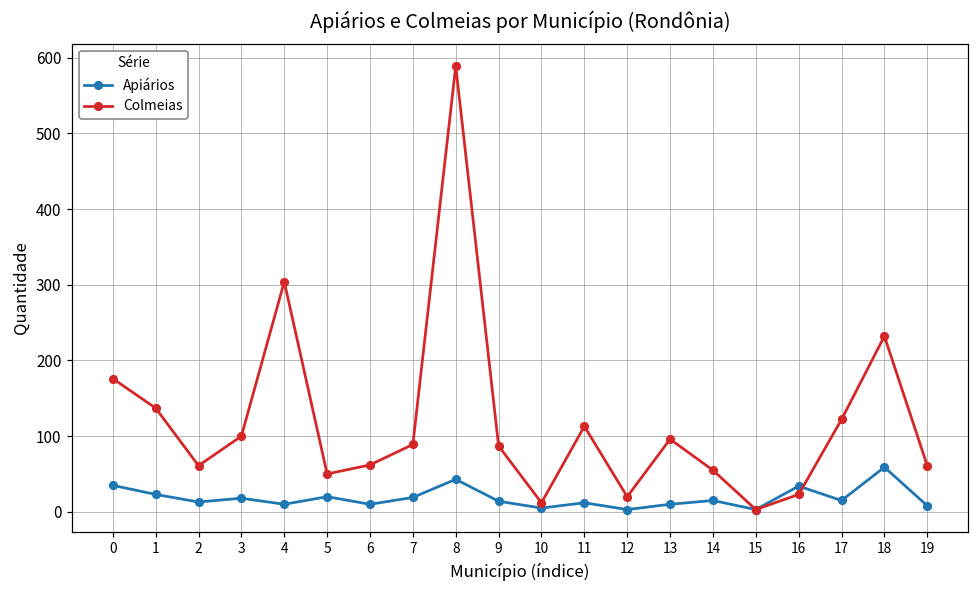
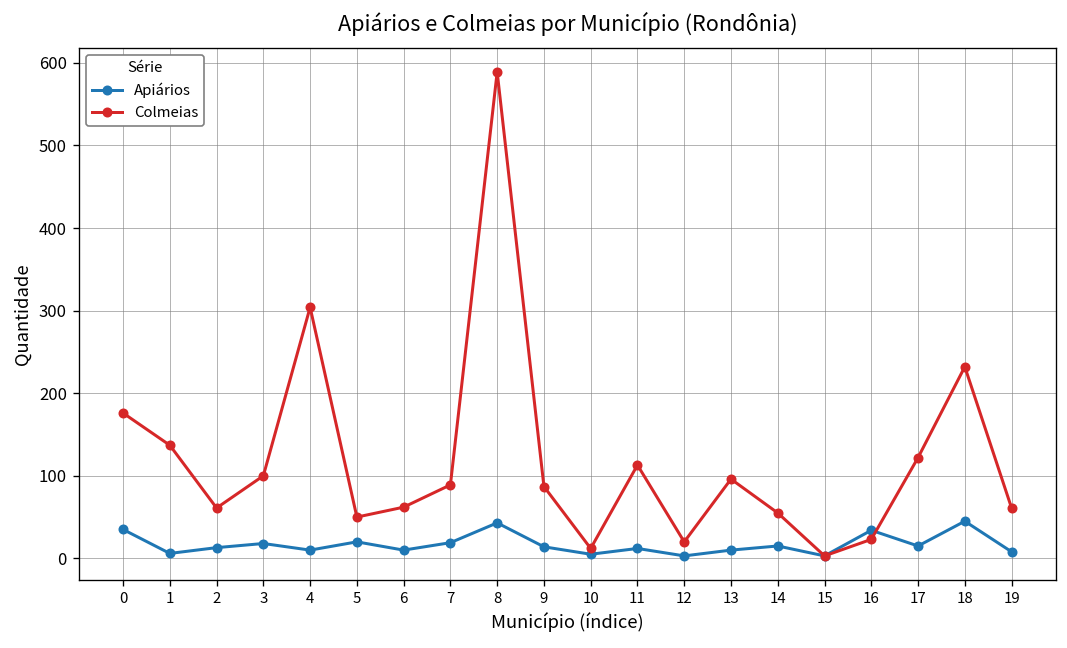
Apiários, 1: 20 -> 10
Apiários, 18: 60 -> 50
